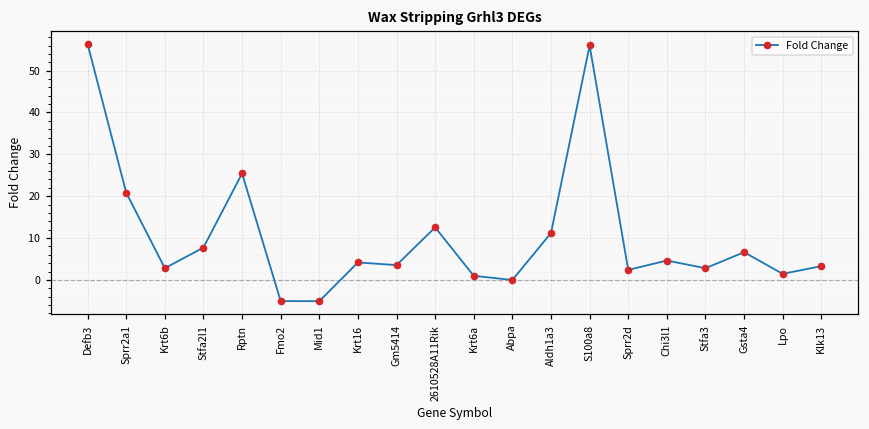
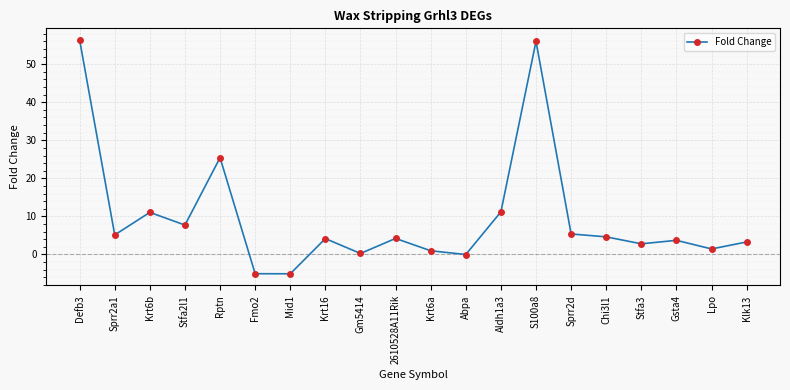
Sprr2a1: 21 -> 5
Krt6b: 3 -> 11
Gm5414: 4 -> 0
2610528A11Rik: 13 -> 4
Sprr2d: 2 -> 5
Gsta4: 7 -> 4
